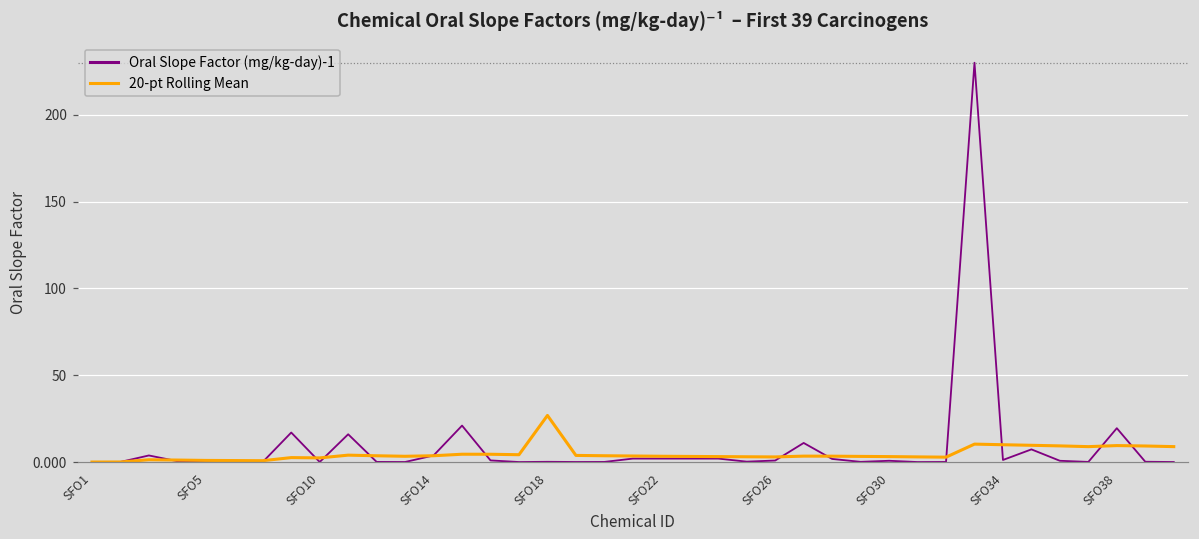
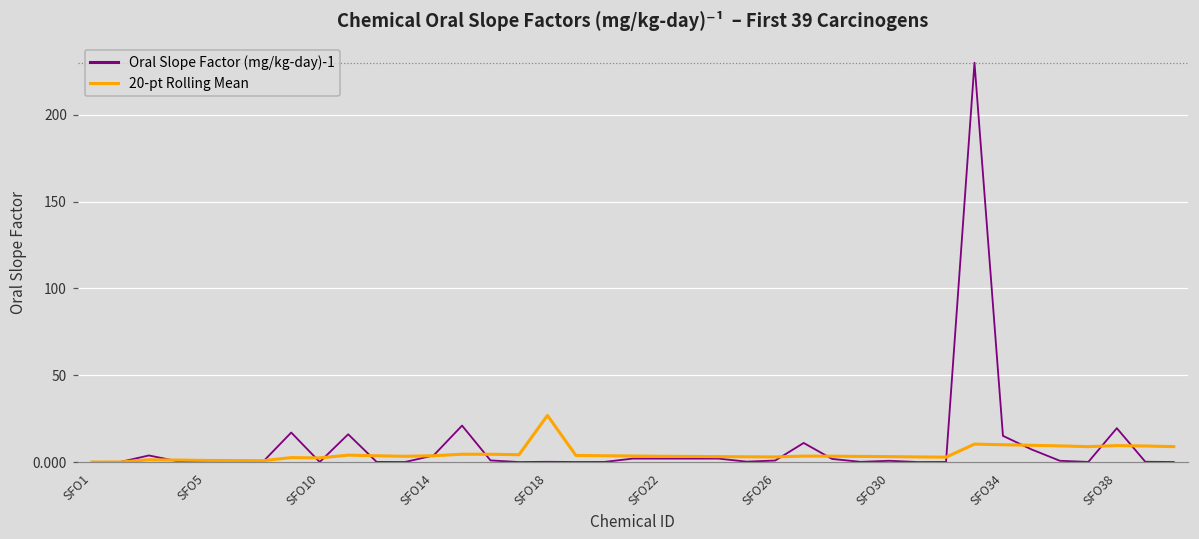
Oral Slope Factor (mg/kg-day)-1, SFO34: 1 -> 15
